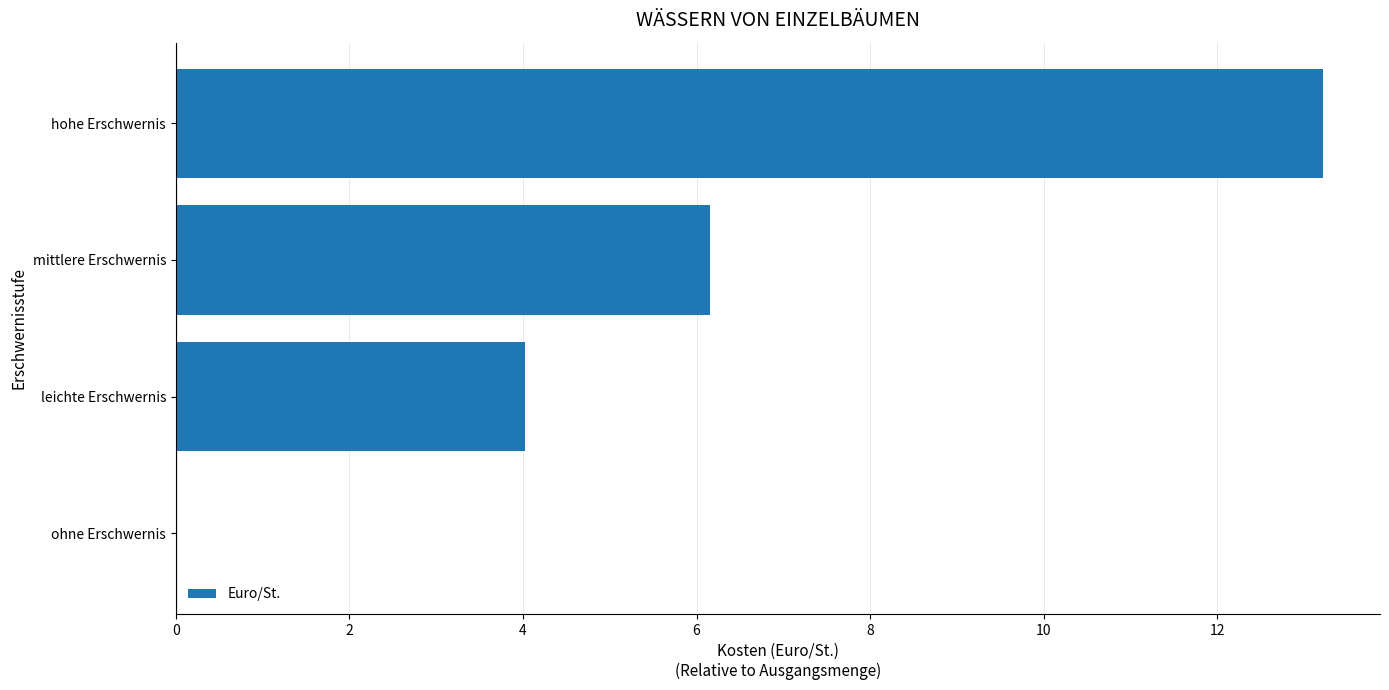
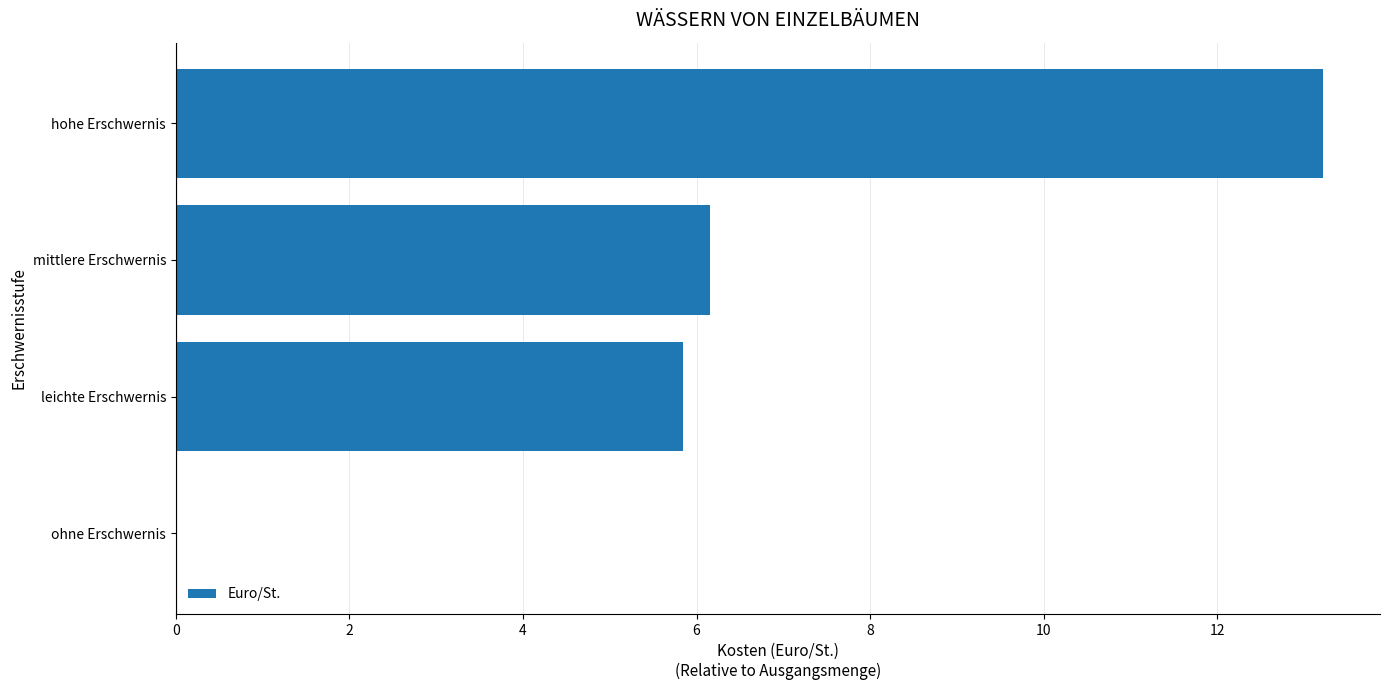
leichte Erschwernis: 4.0 -> 5.8
